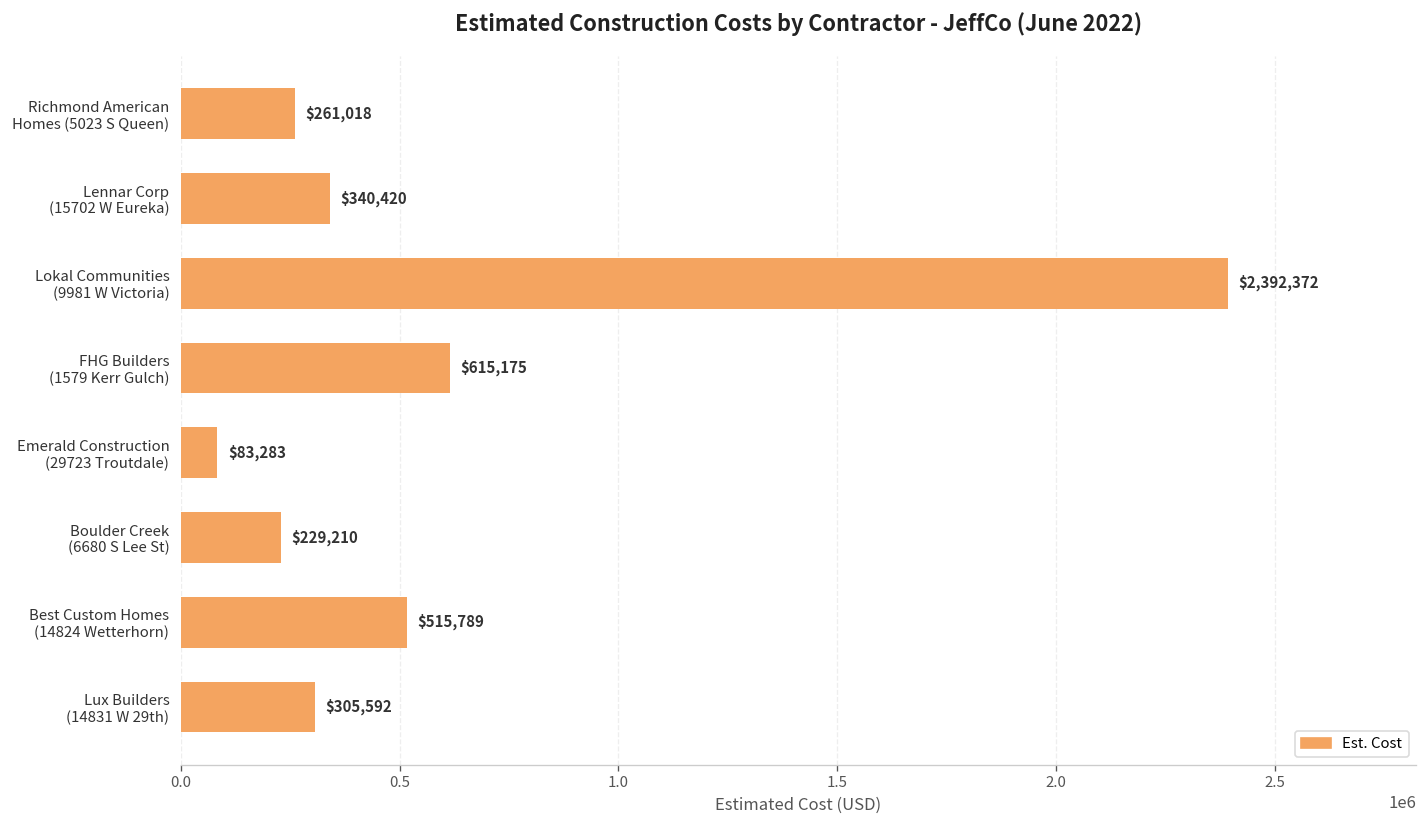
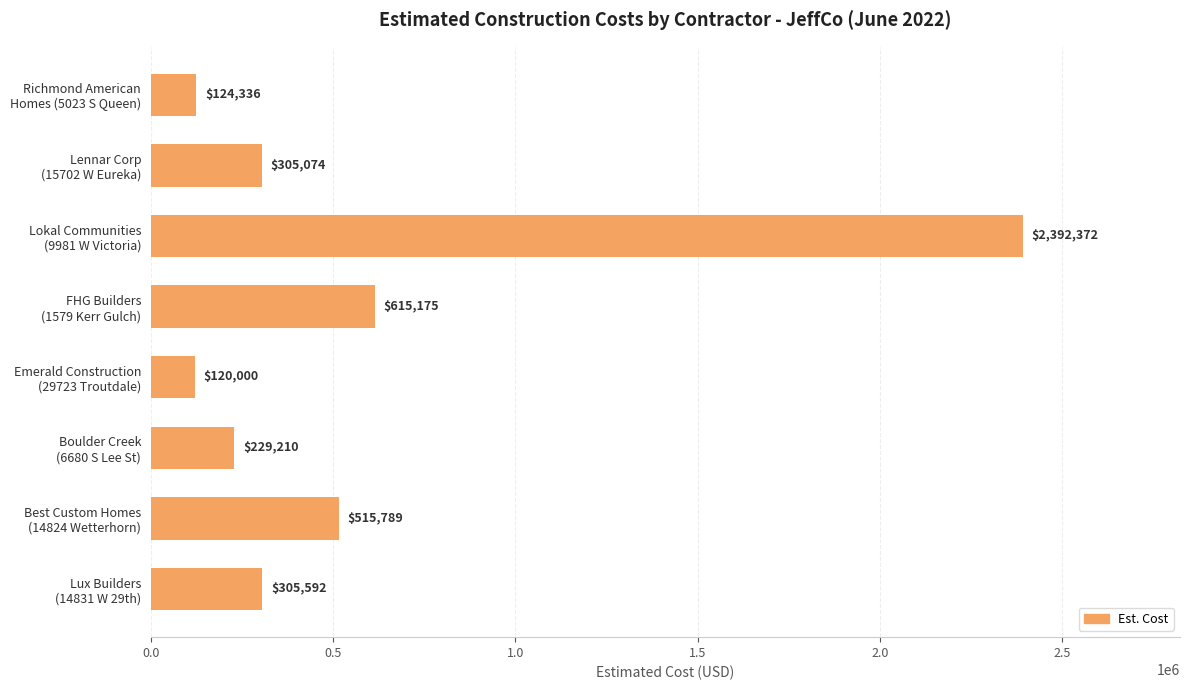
Richmond American Homes (5023 S Queen): $261,018 -> $124,336
Lennar Corp (15702 W Eureka): $340,420 -> $305,074
Emerald Construction (29723 Troutdale): $83,283 -> $120,000
